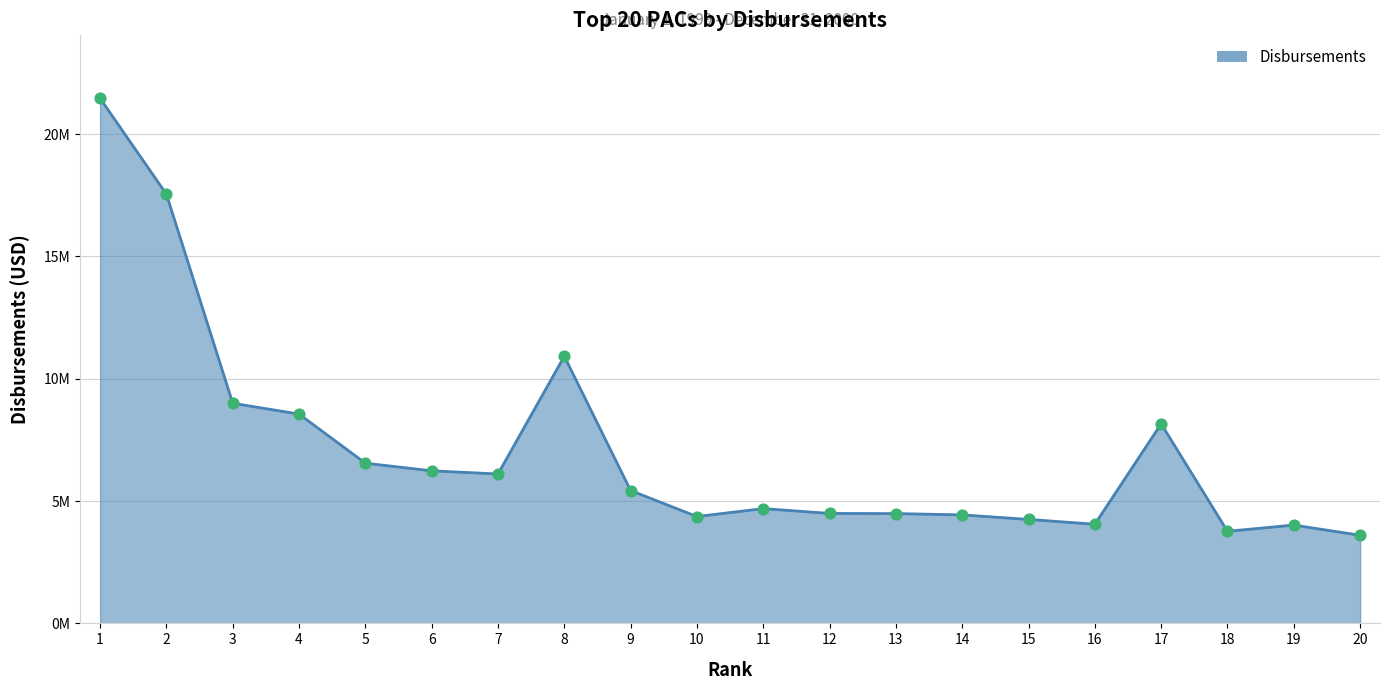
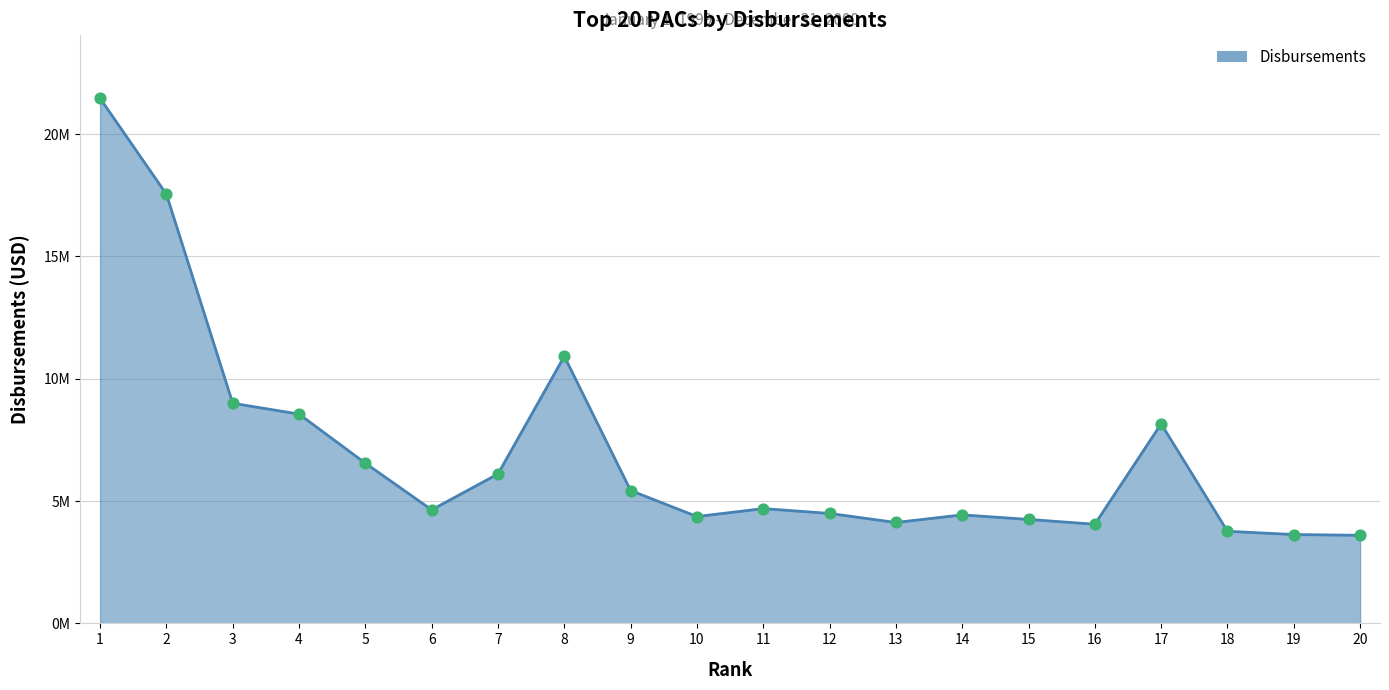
6: 6200000 -> 4600000
13: 4500000 -> 4100000
19: 4000000 -> 3600000
